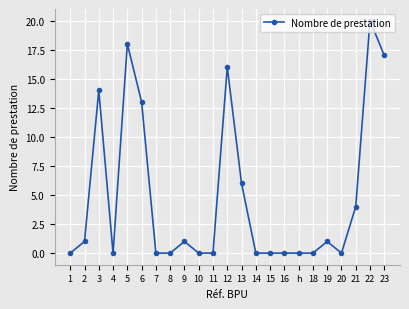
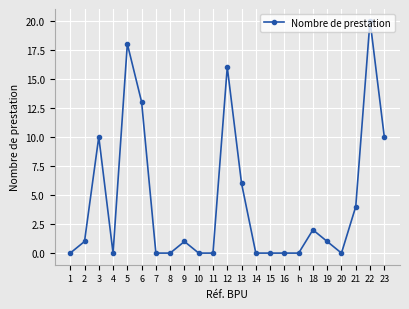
3: 14 -> 10
18: 0 -> 2
23: 17 -> 10
